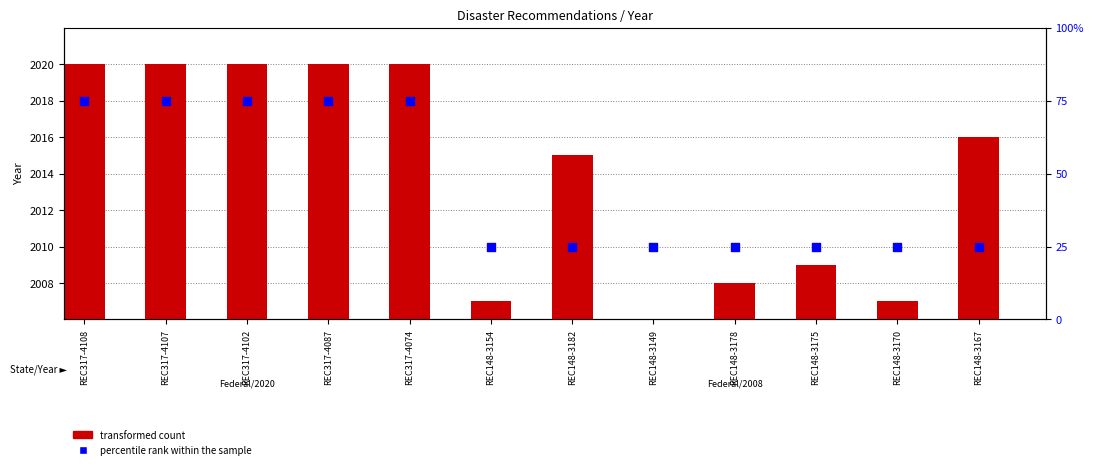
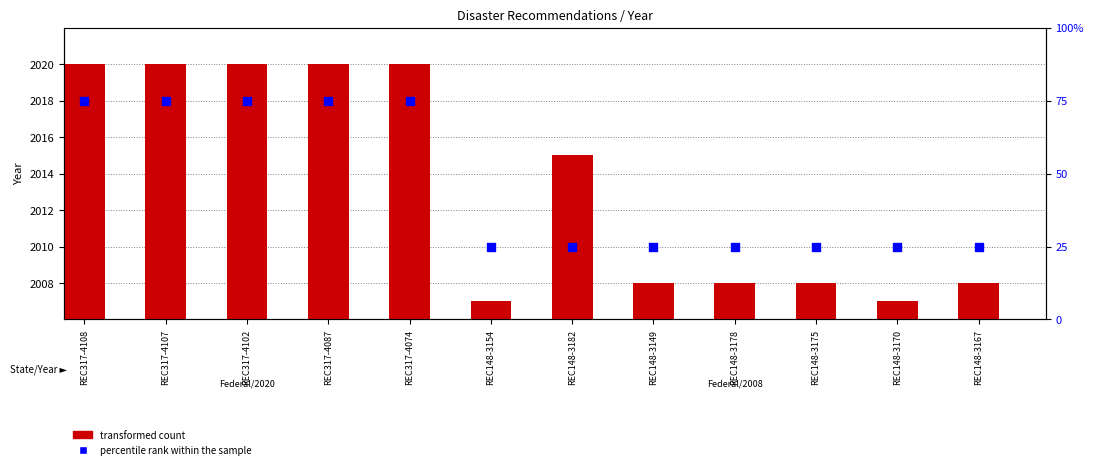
transformed count, REC148-3149: 2006 -> 2008
transformed count, REC148-3175: 2009 -> 2008
transformed count, REC148-3167: 2016 -> 2008
